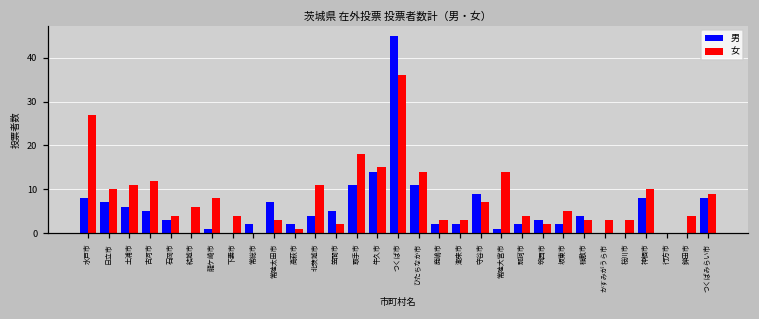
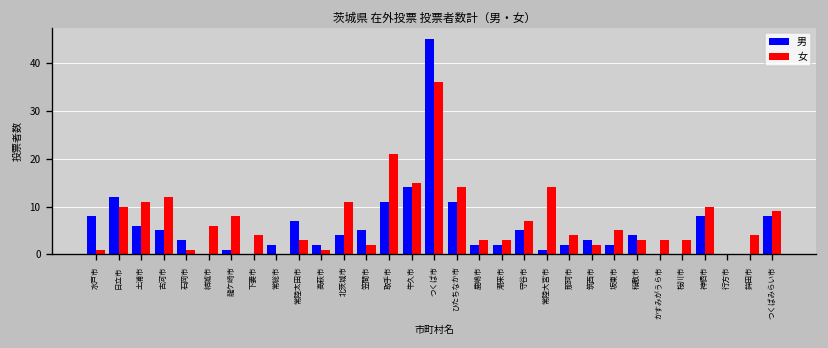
女, 水戸市: 27 -> 1
男, 日立市: 7 -> 12
女, 石岡市: 4 -> 1
女, 取手市: 18 -> 21
男, 守谷市: 9 -> 5
